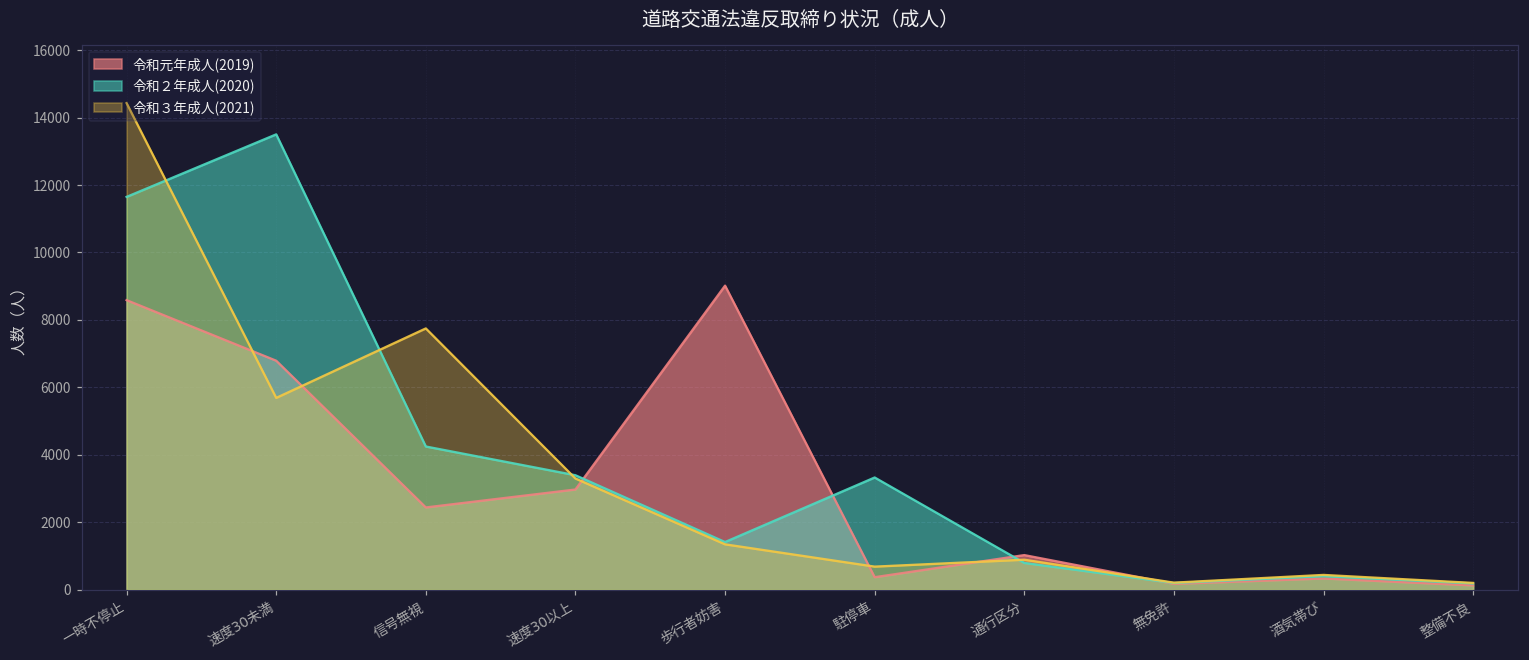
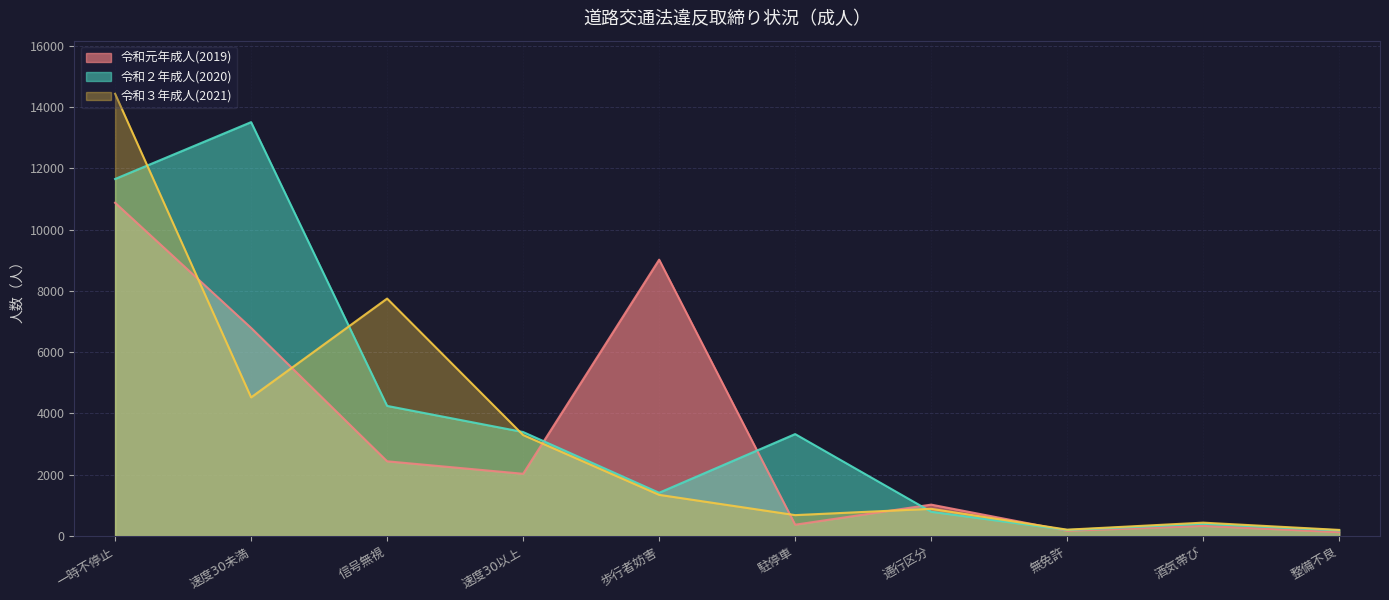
令和元年成人(2019), 一時不停止: 8600 -> 10900
令和３年成人(2021), 速度30未満: 5700 -> 4500
令和元年成人(2019), 速度30以上: 3000 -> 2000
